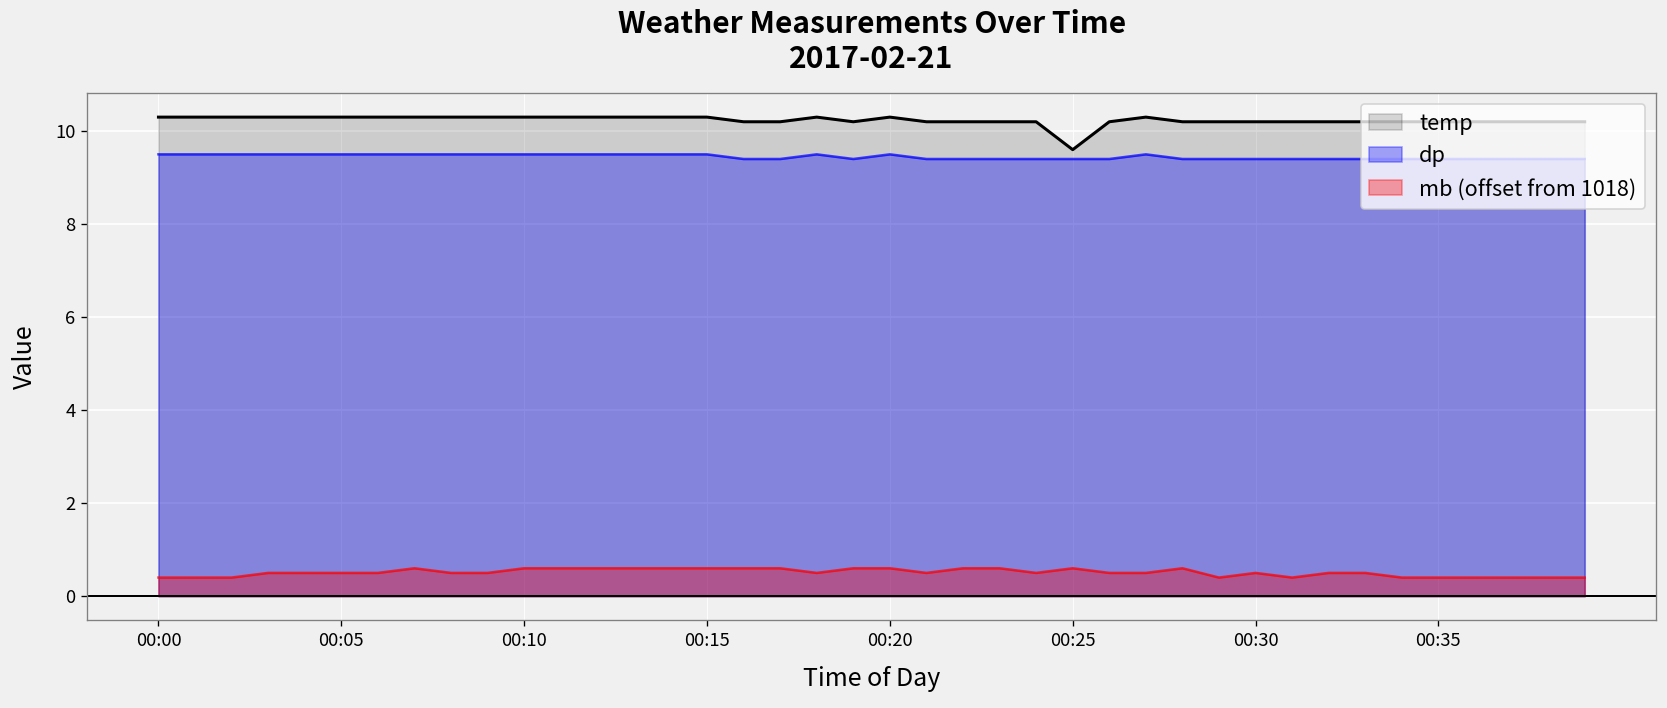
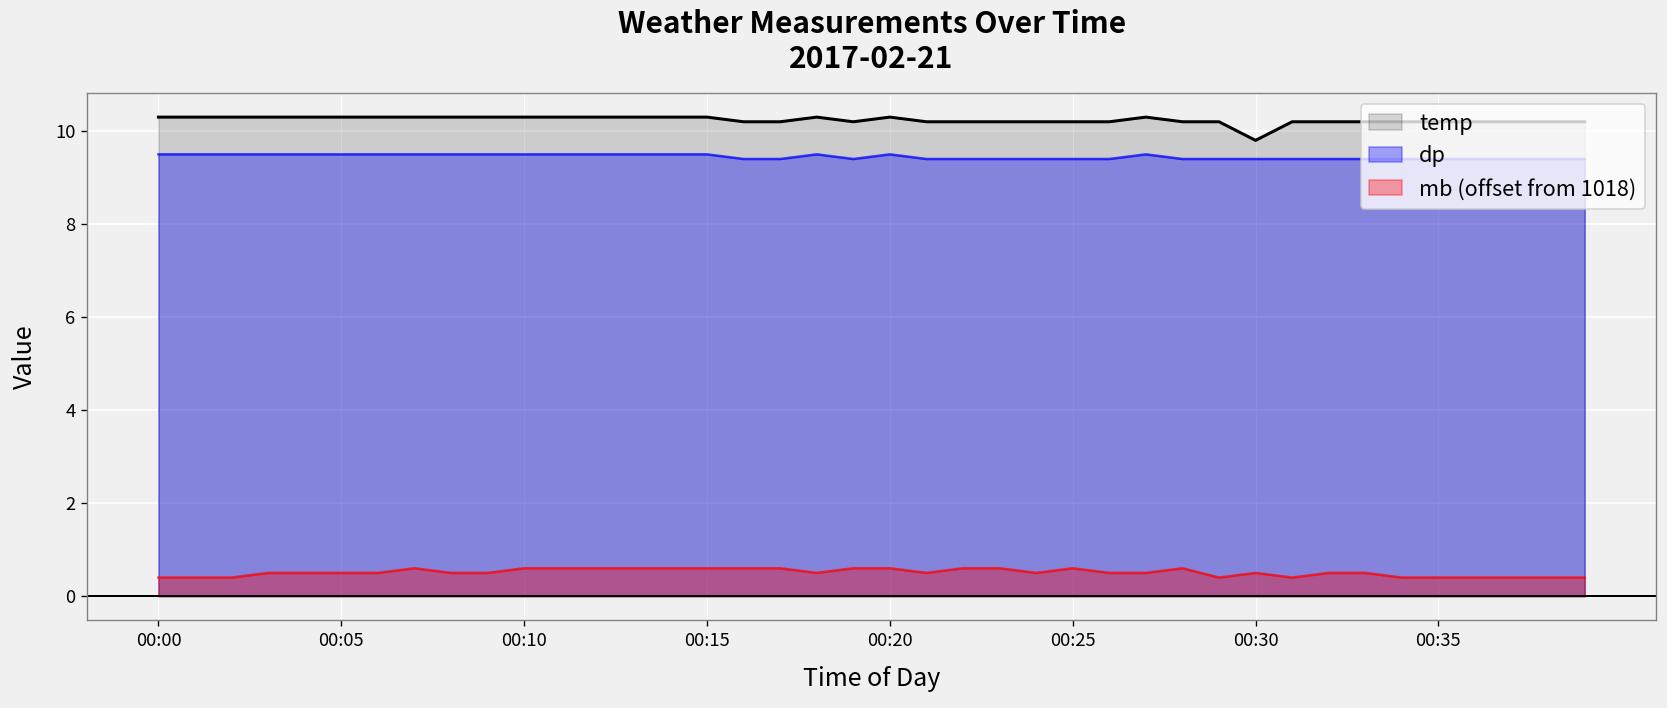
temp, 00:25: 9.6 -> 10.2
temp, 00:30: 10.2 -> 9.8
